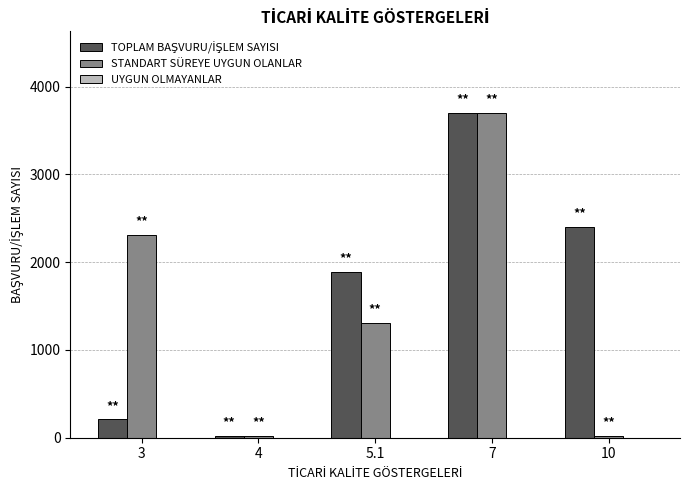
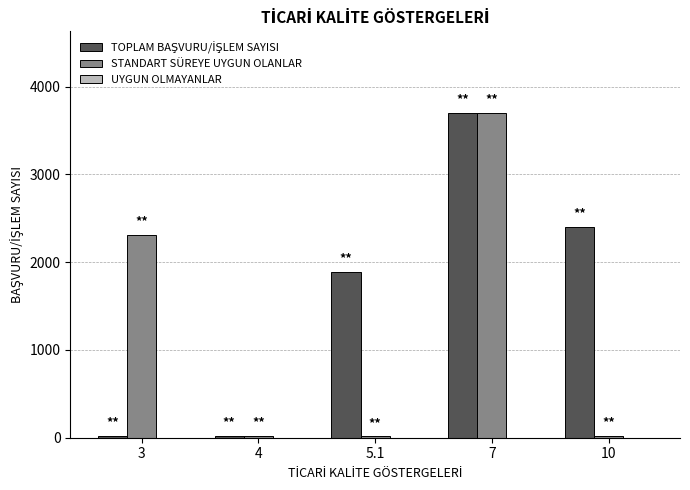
TOPLAM BAŞVURU/İŞLEM SAYISI, 3: 200 -> 0
STANDART SÜREYE UYGUN OLANLAR, 5.1: 1300 -> 0
